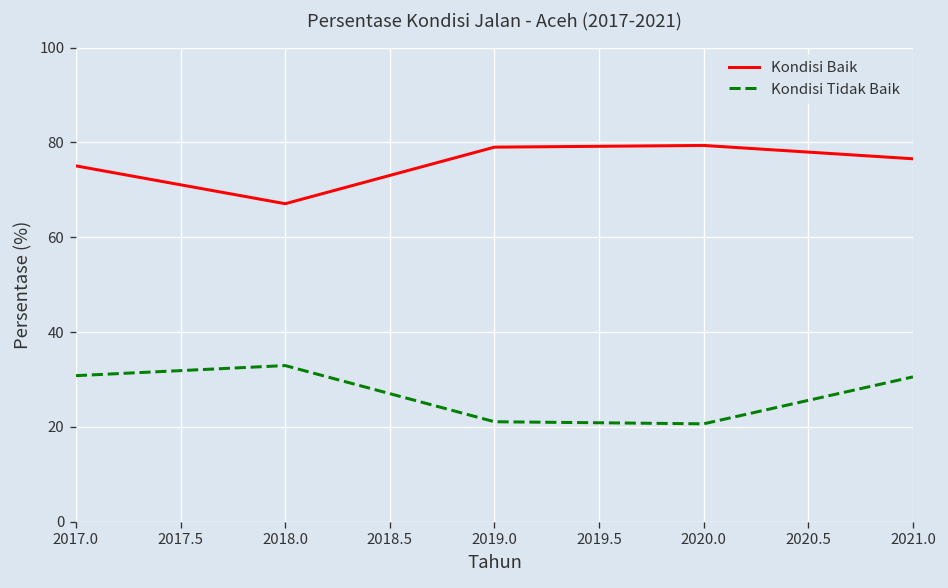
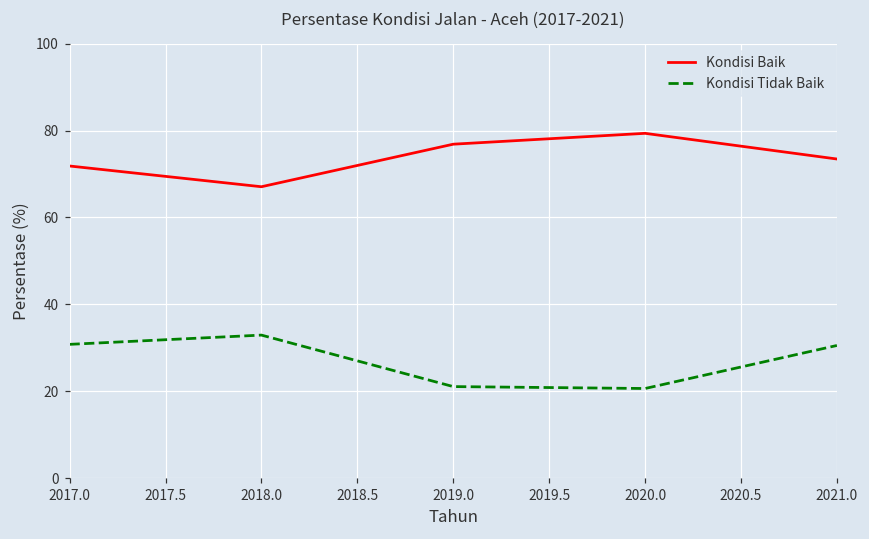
Kondisi Baik, 2017.0: 75 -> 72
Kondisi Baik, 2019.0: 79 -> 77
Kondisi Baik, 2021.0: 77 -> 73
